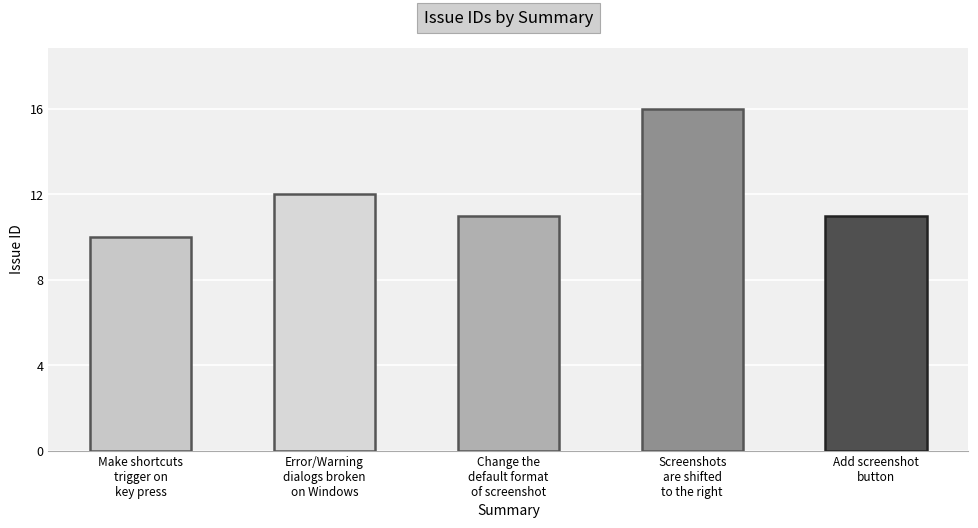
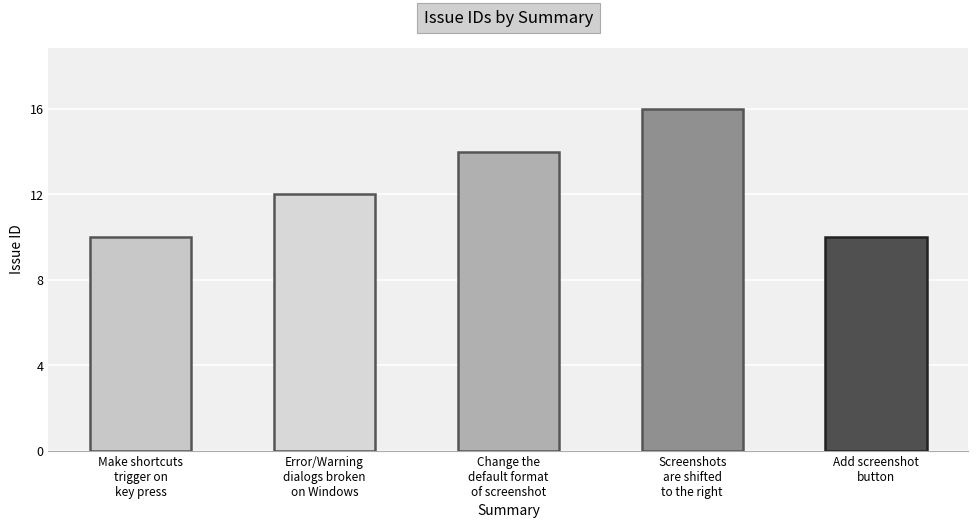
Change the default format of screenshot: 11 -> 14
Add screenshot button: 11 -> 10
